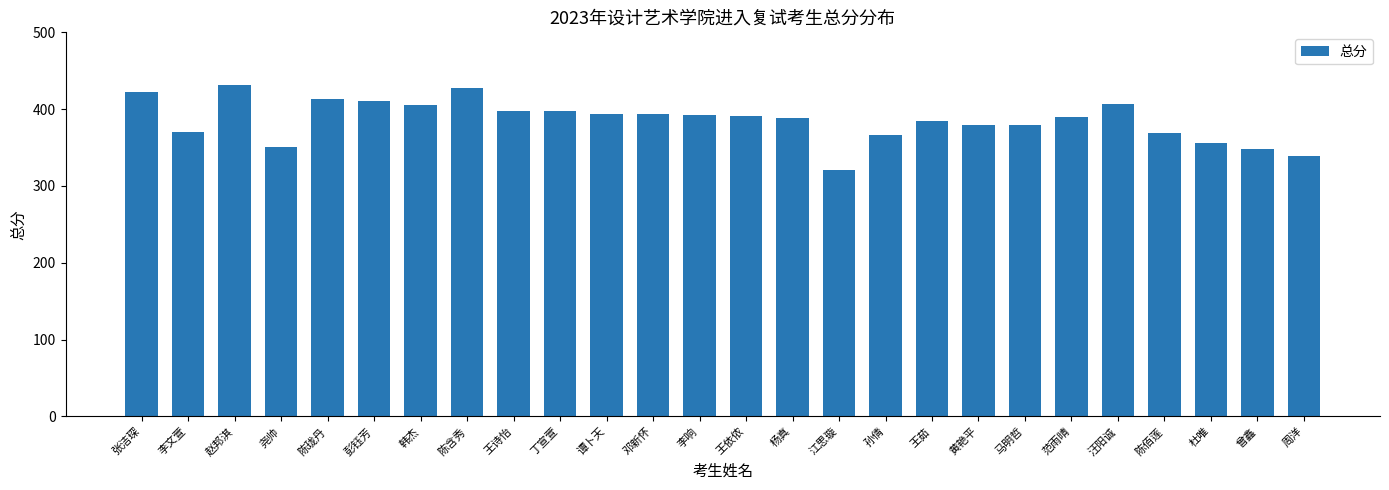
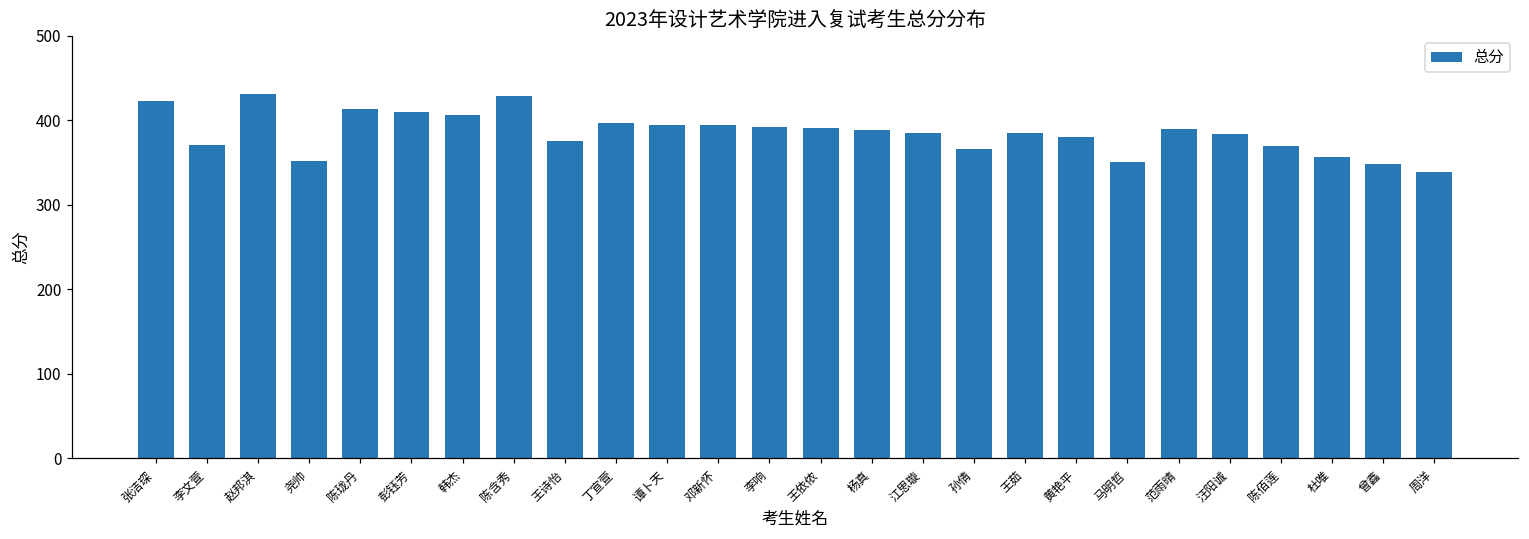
王诗怡: 400 -> 380
江思璇: 320 -> 390
马明哲: 380 -> 350
汪阳诚: 410 -> 380
